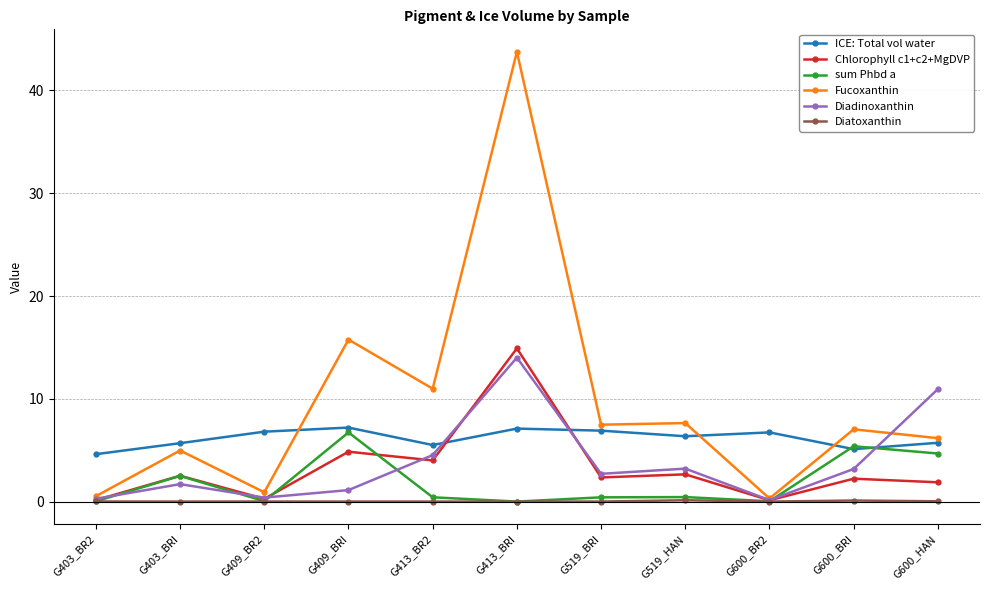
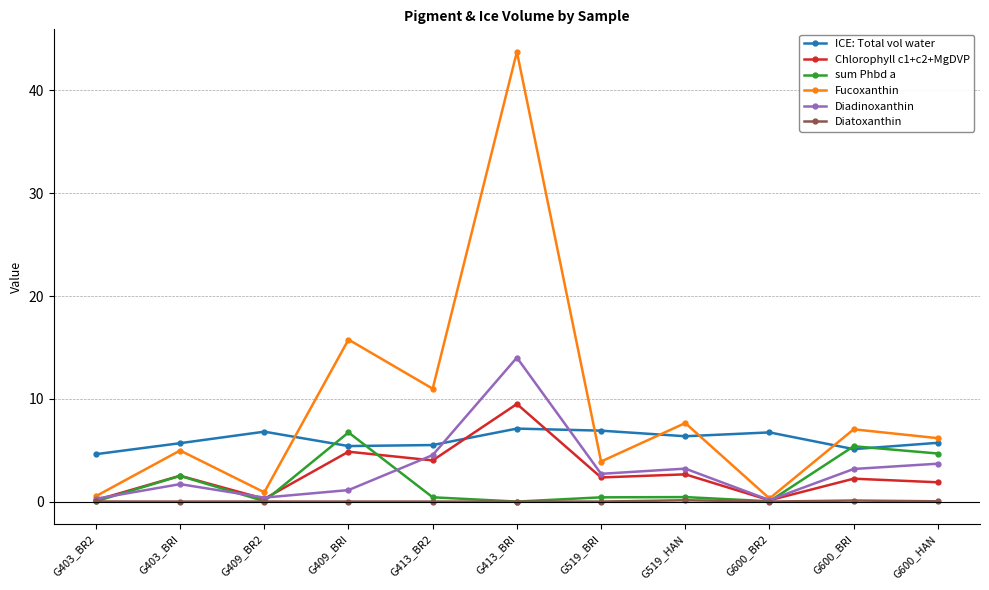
ICE: Total vol water, G409_BRI: 7.2 -> 5.4
Chlorophyll c1+c2+MgDVP, G413_BRI: 14.9 -> 9.5
Fucoxanthin, G519_BRI: 7.5 -> 3.9
Diadinoxanthin, G600_HAN: 10.9 -> 3.7
